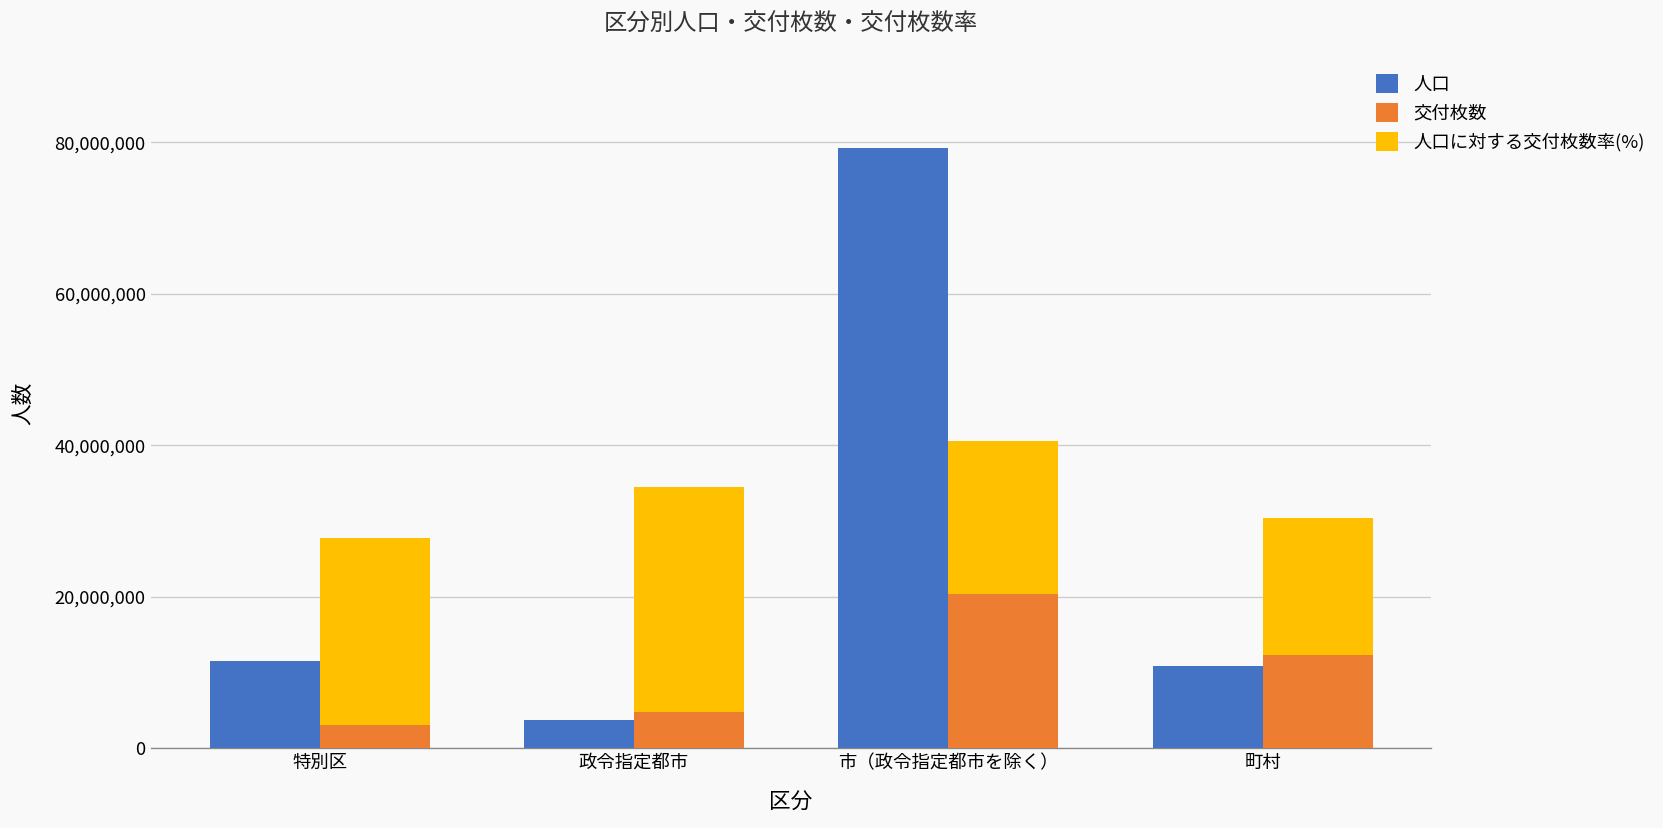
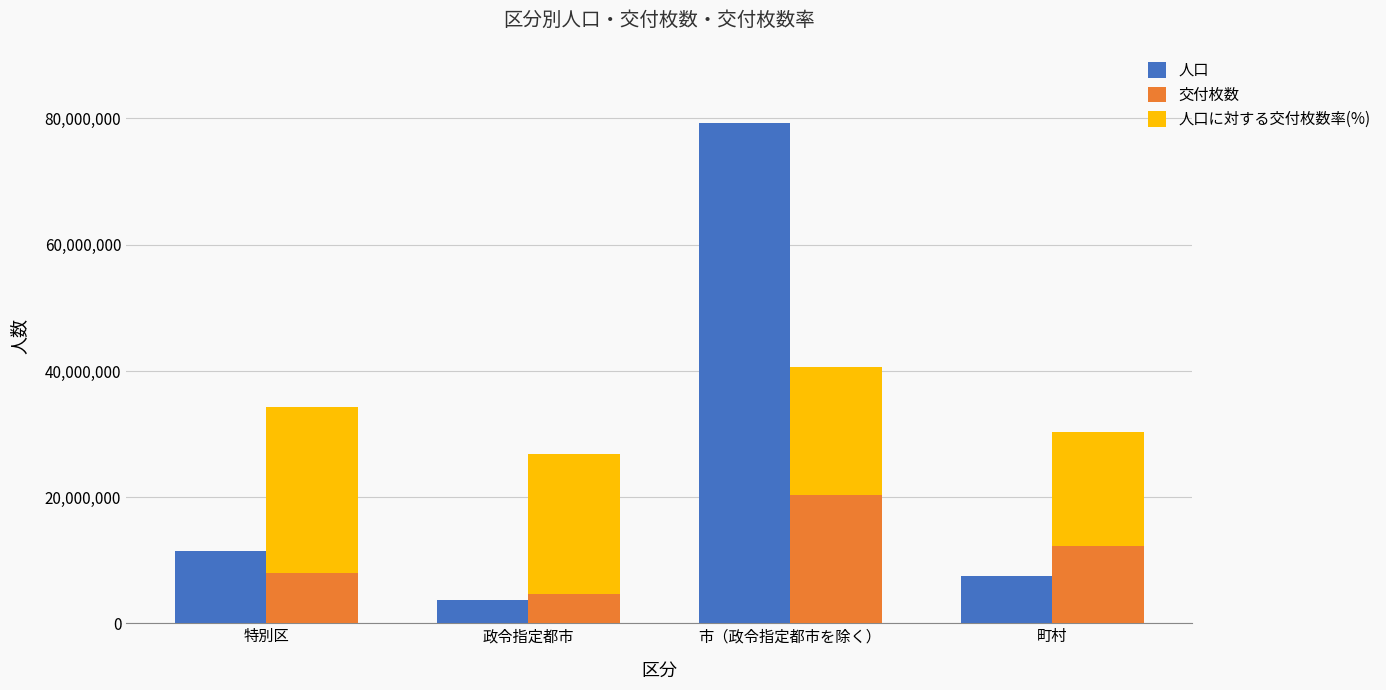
交付枚数, 特別区: 3,000,000 -> 8,000,000
人口に対する交付枚数率(%), 特別区: 25,000,000 -> 26,000,000
人口に対する交付枚数率(%), 政令指定都市: 30,000,000 -> 22,000,000
人口, 町村: 11,000,000 -> 7,000,000
